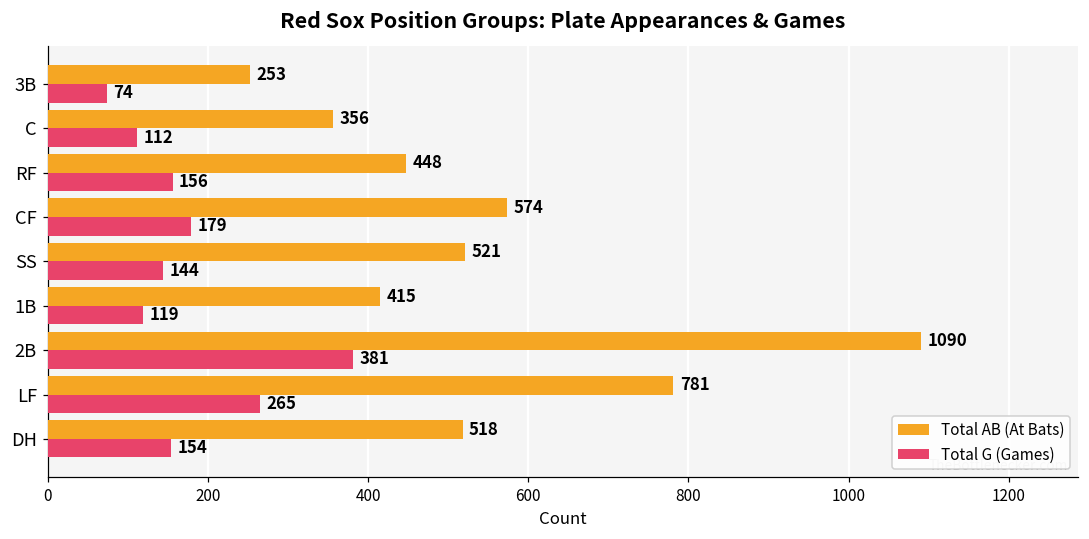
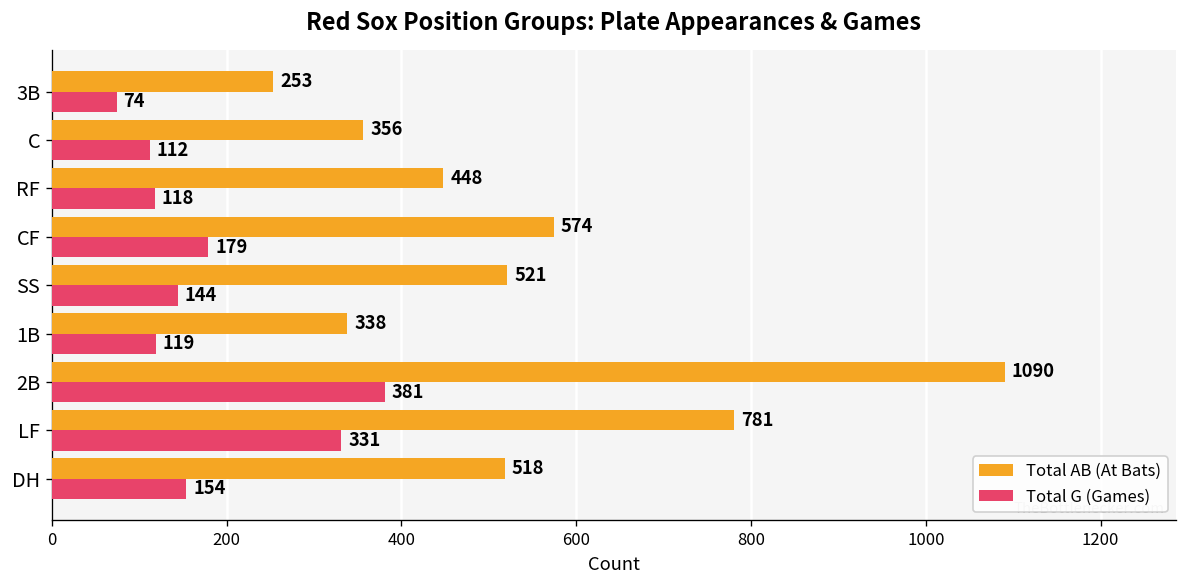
Total G (Games), RF: 156 -> 118
Total AB (At Bats), 1B: 415 -> 338
Total G (Games), LF: 265 -> 331
